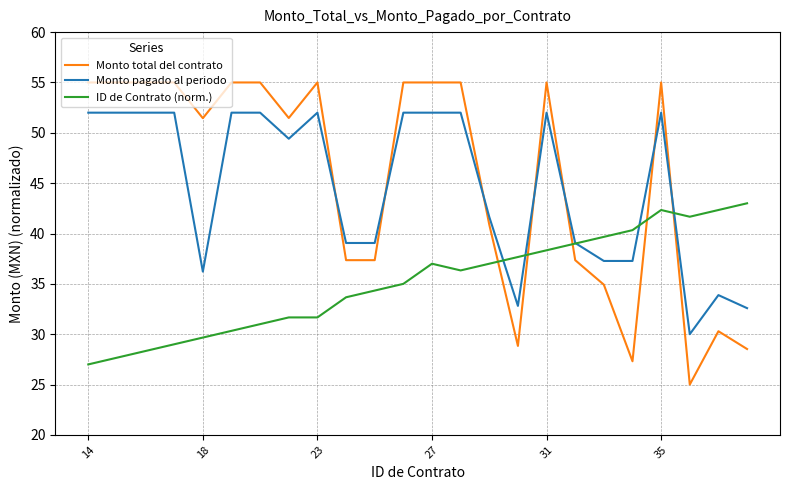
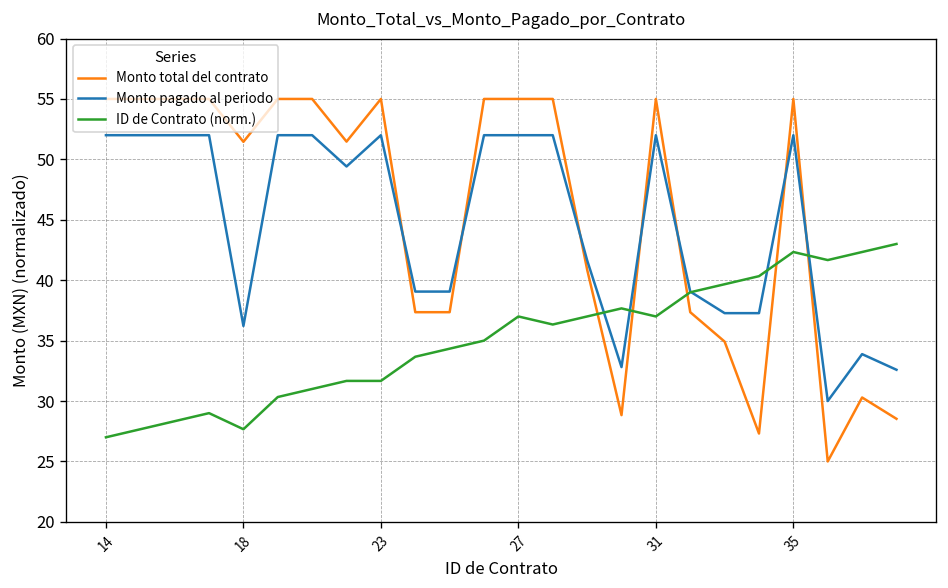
ID de Contrato (norm.), 18: 29.7 -> 27.7
ID de Contrato (norm.), 31: 38.3 -> 37.0
